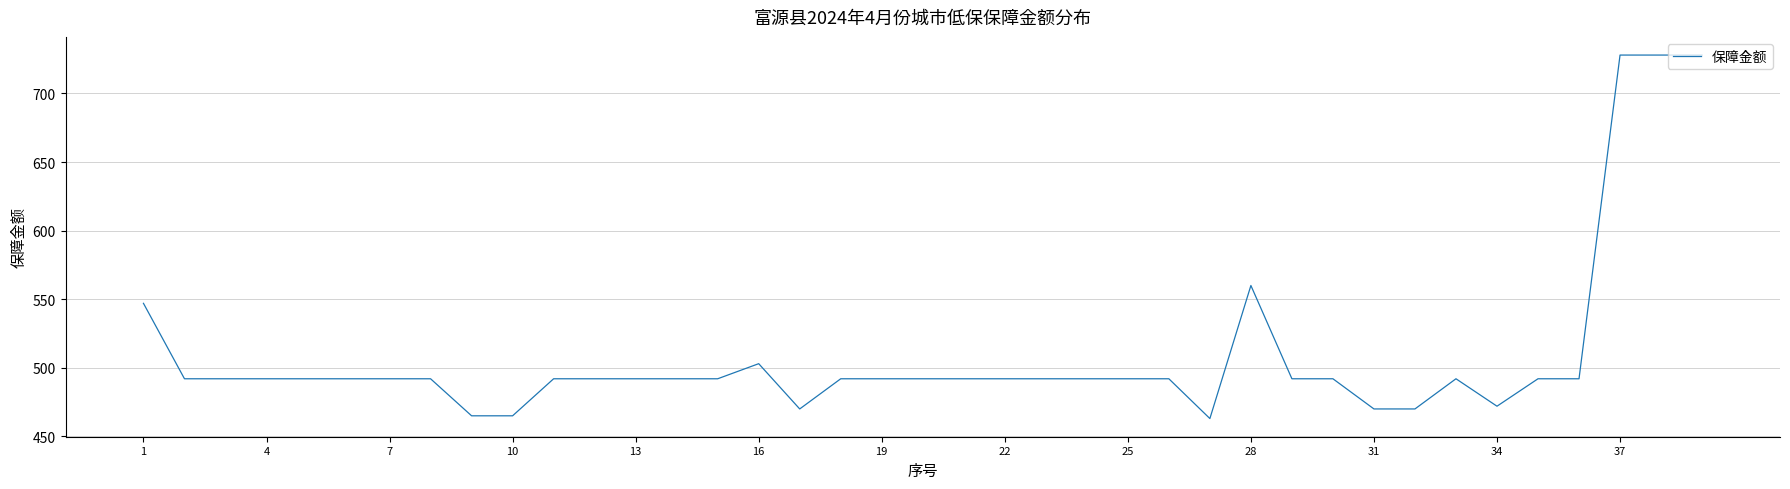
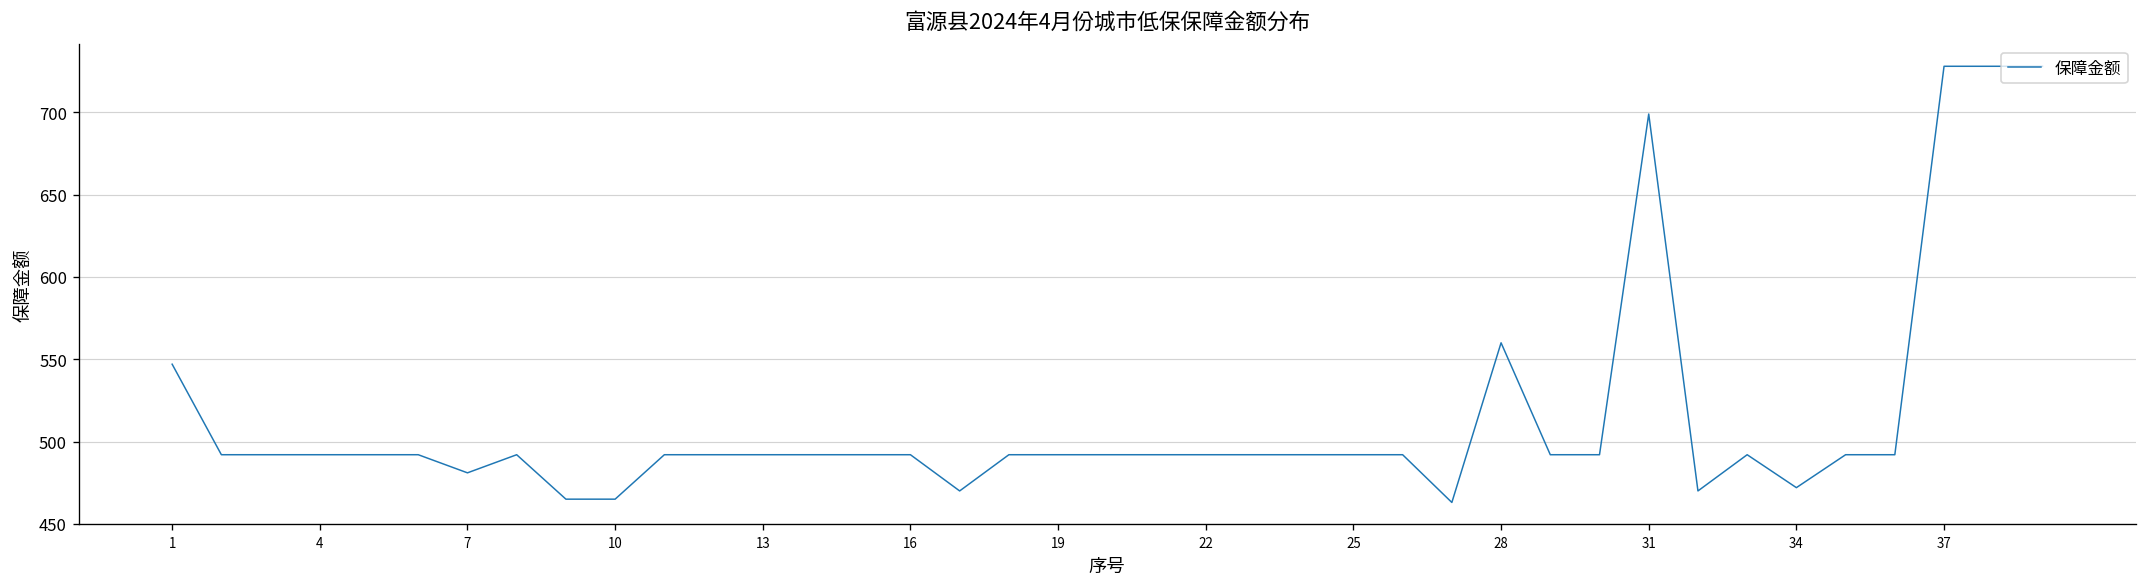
7: 492 -> 481
16: 503 -> 492
31: 470 -> 699
